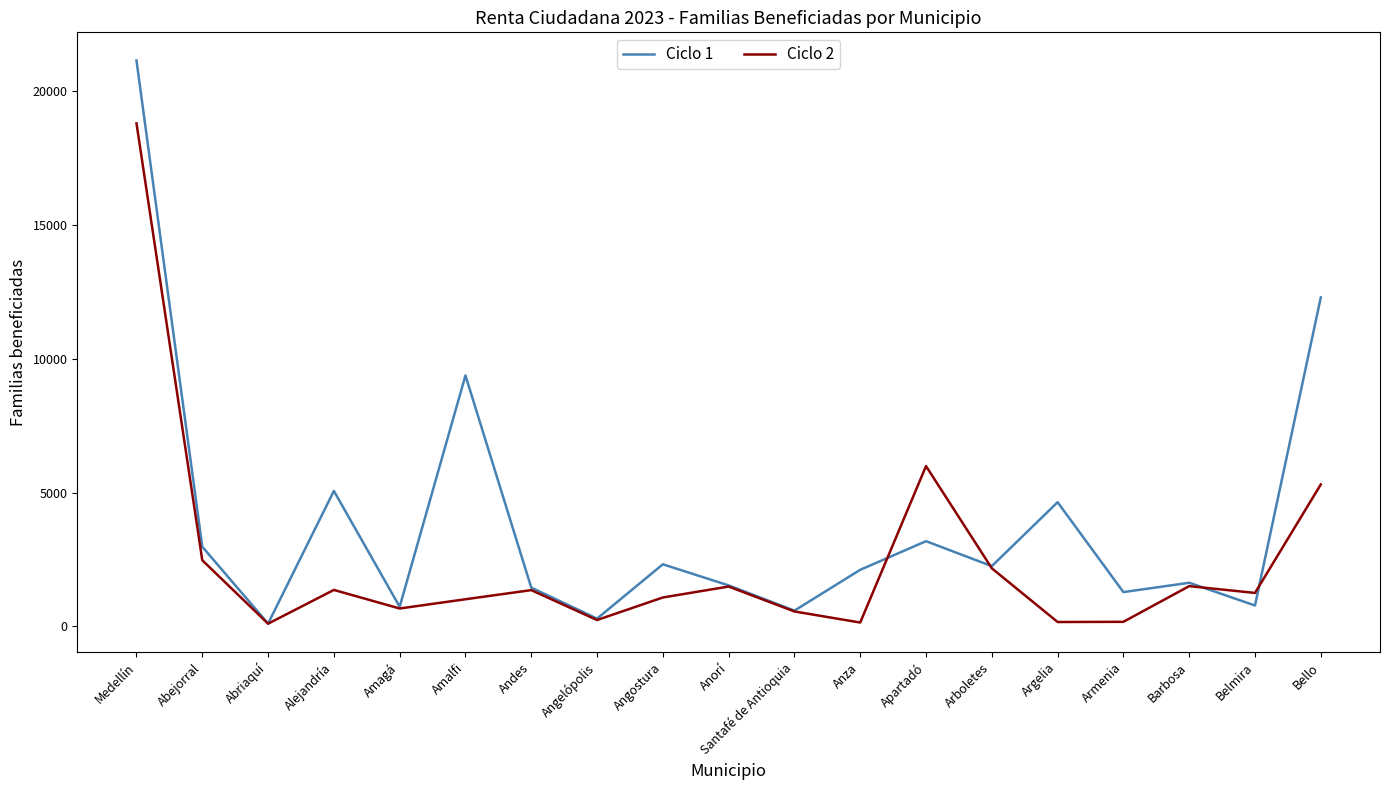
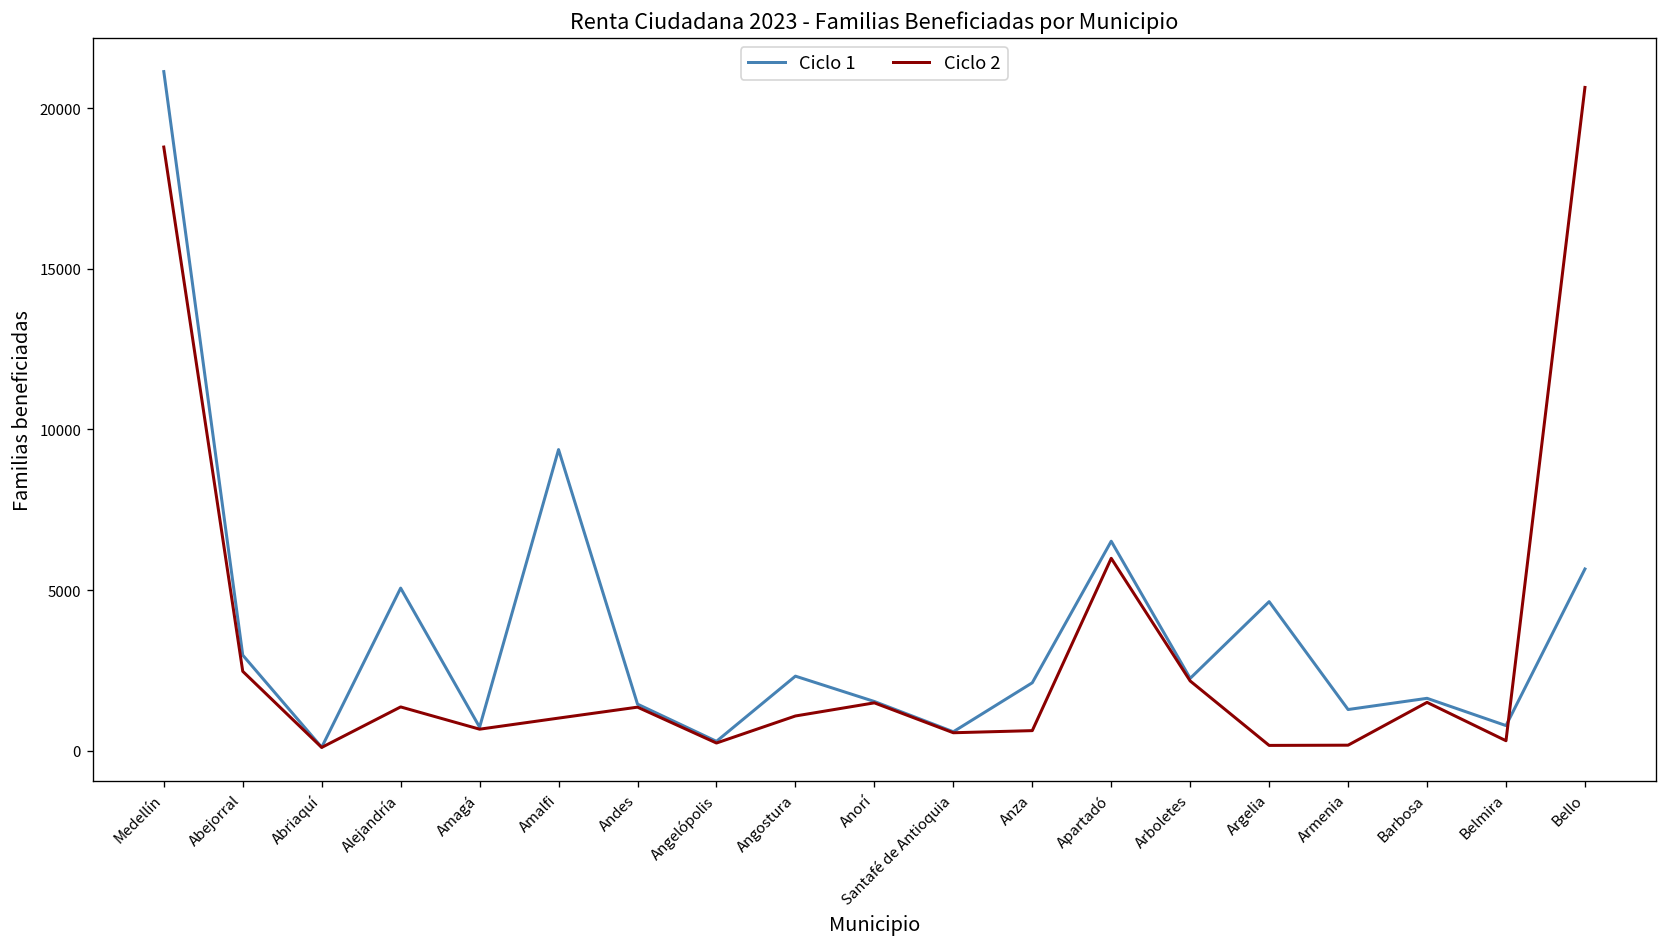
Ciclo 2, Anza: 100 -> 600
Ciclo 1, Apartadó: 3200 -> 6500
Ciclo 2, Belmira: 1200 -> 300
Ciclo 1, Bello: 12300 -> 5700
Ciclo 2, Bello: 5300 -> 20600
